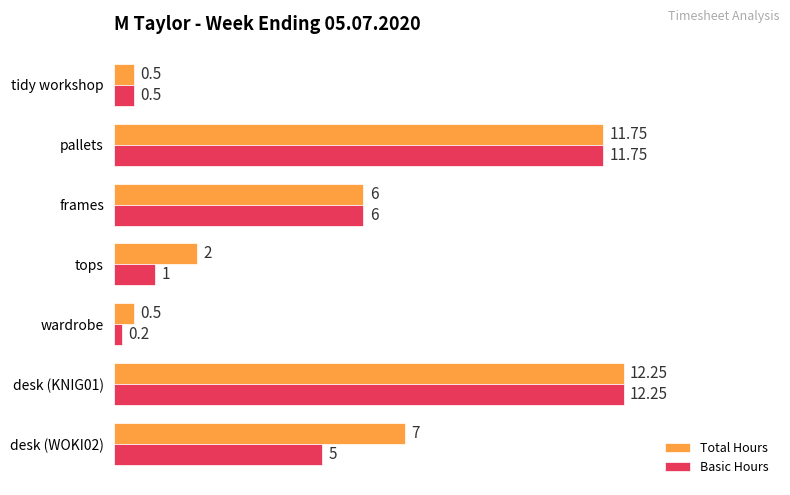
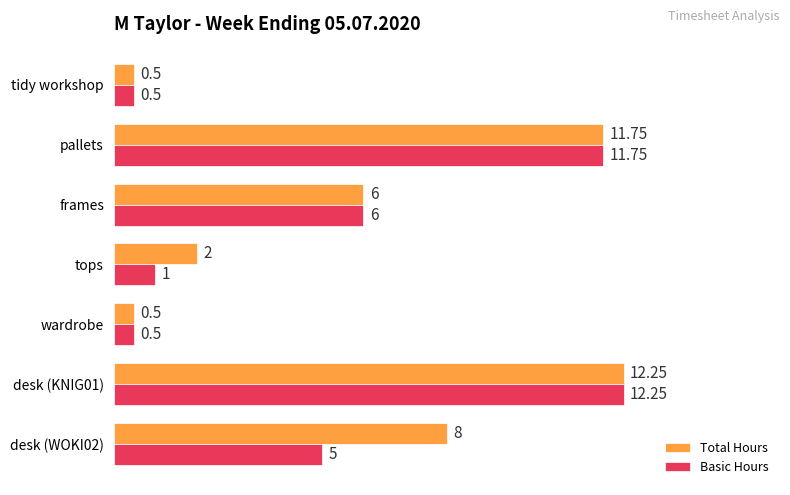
Basic Hours, wardrobe: 0.2 -> 0.5
Total Hours, desk (WOKI02): 7 -> 8
